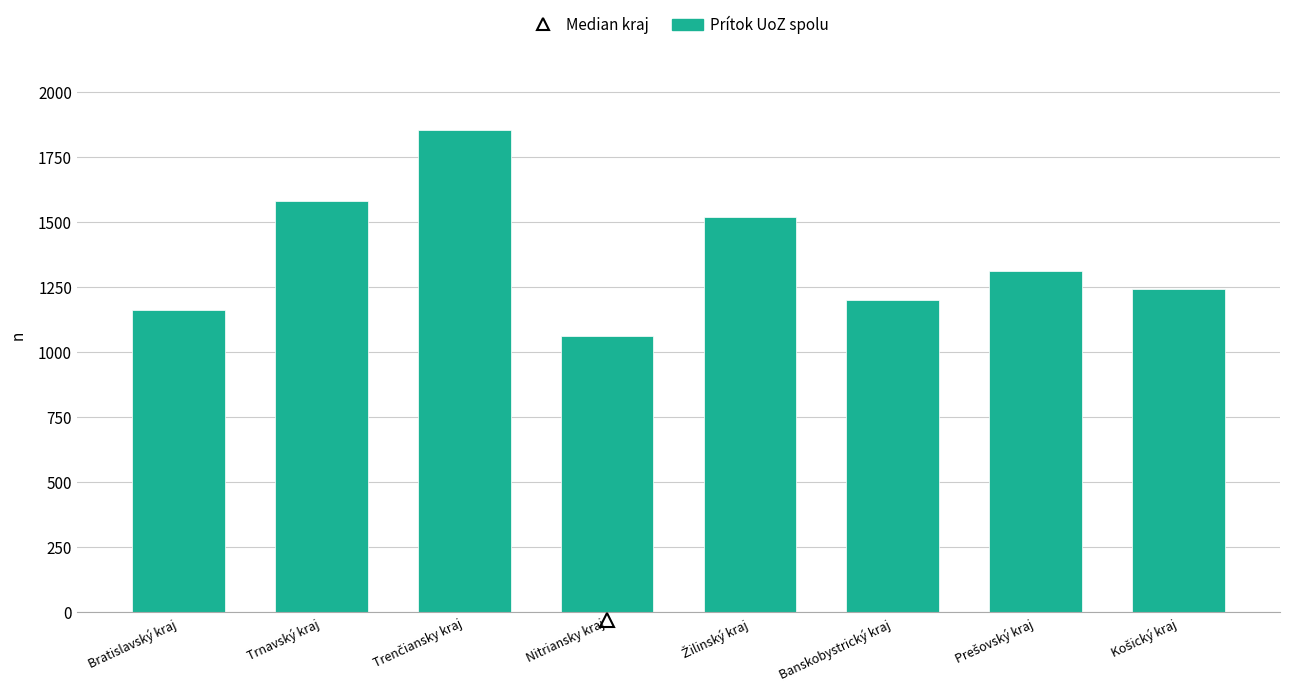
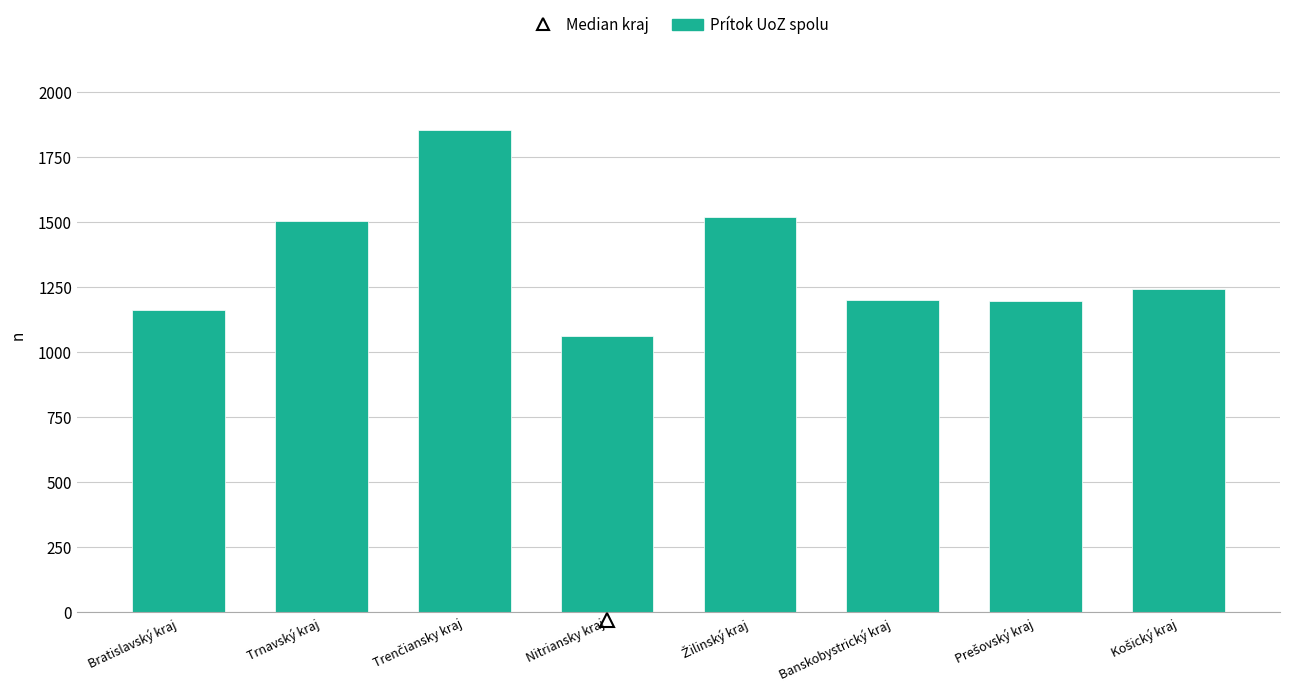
Prítok UoZ spolu, Trnavský kraj: 1580 -> 1500
Prítok UoZ spolu, Prešovský kraj: 1310 -> 1200
